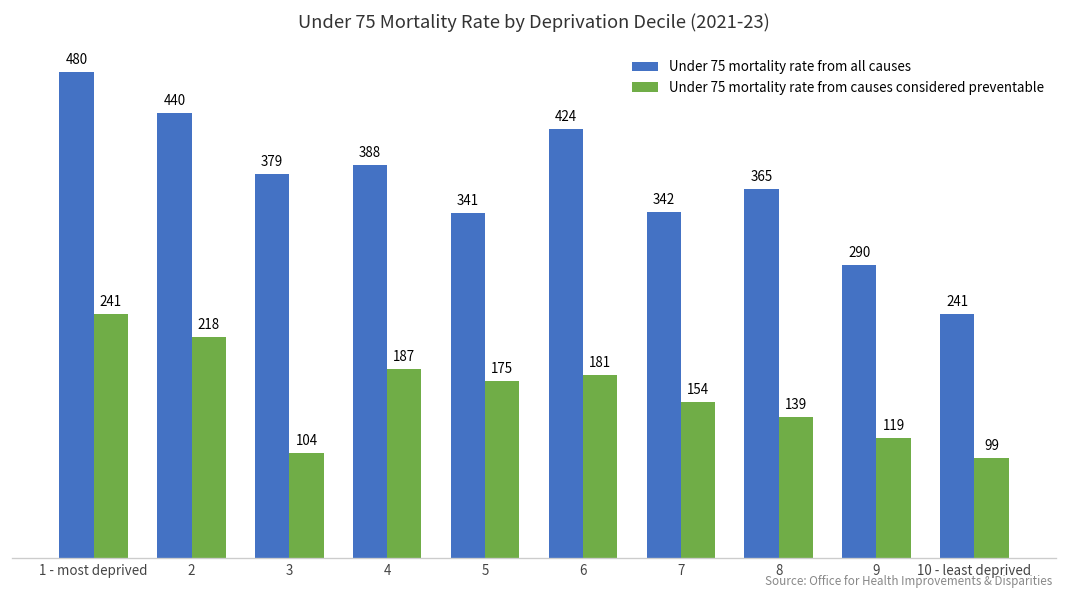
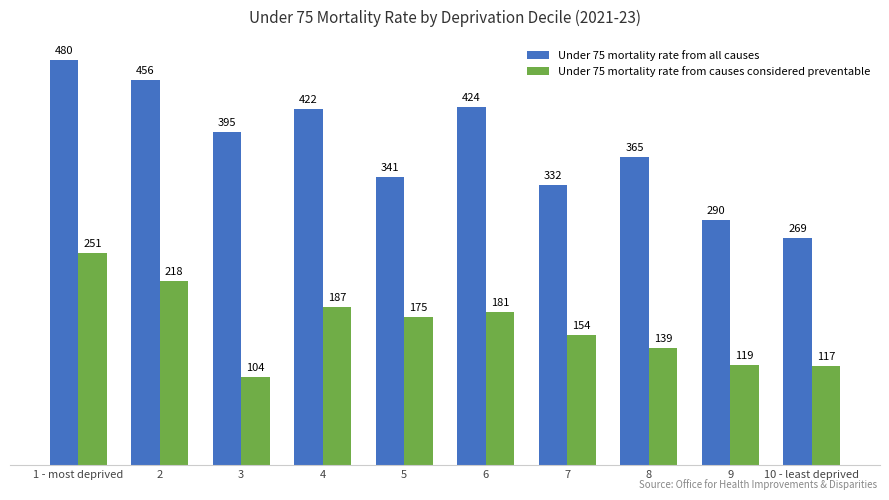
Under 75 mortality rate from causes considered preventable, 1 - most deprived: 241 -> 251
Under 75 mortality rate from all causes, 2: 440 -> 456
Under 75 mortality rate from all causes, 3: 379 -> 395
Under 75 mortality rate from all causes, 4: 388 -> 422
Under 75 mortality rate from all causes, 7: 342 -> 332
Under 75 mortality rate from all causes, 10 - least deprived: 241 -> 269
Under 75 mortality rate from causes considered preventable, 10 - least deprived: 99 -> 117
